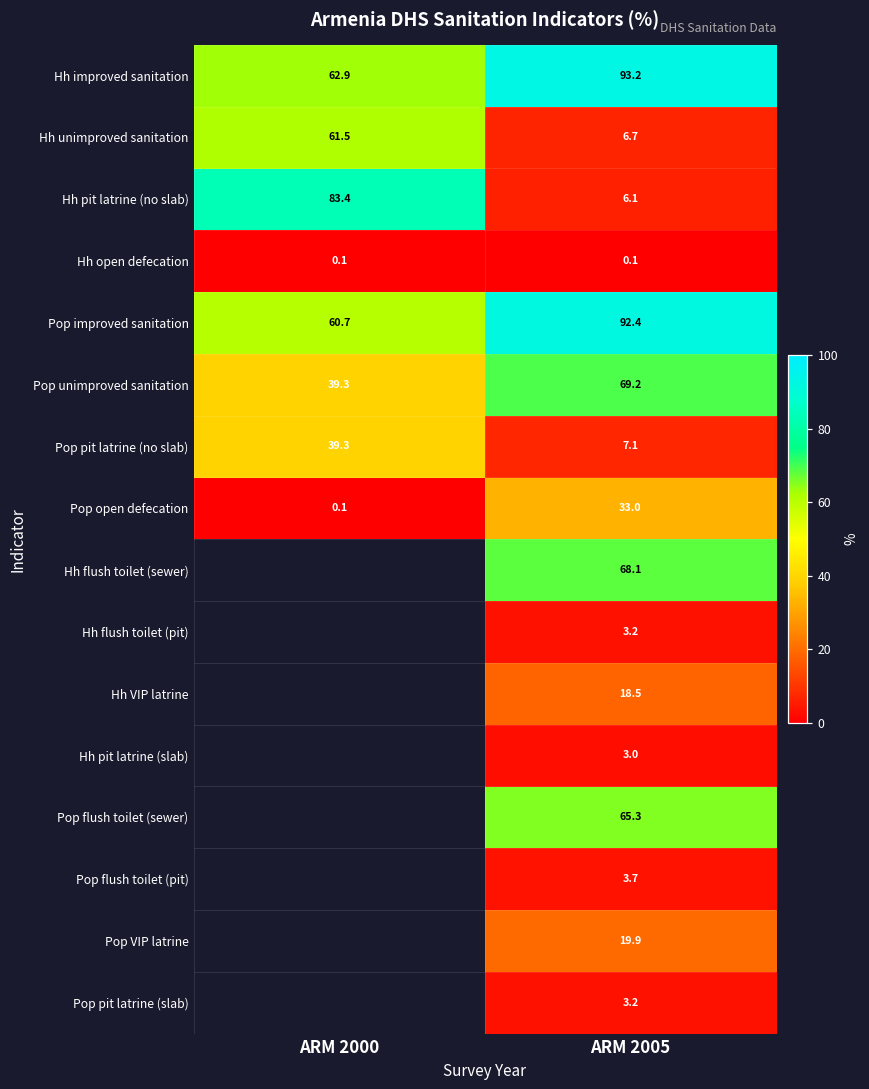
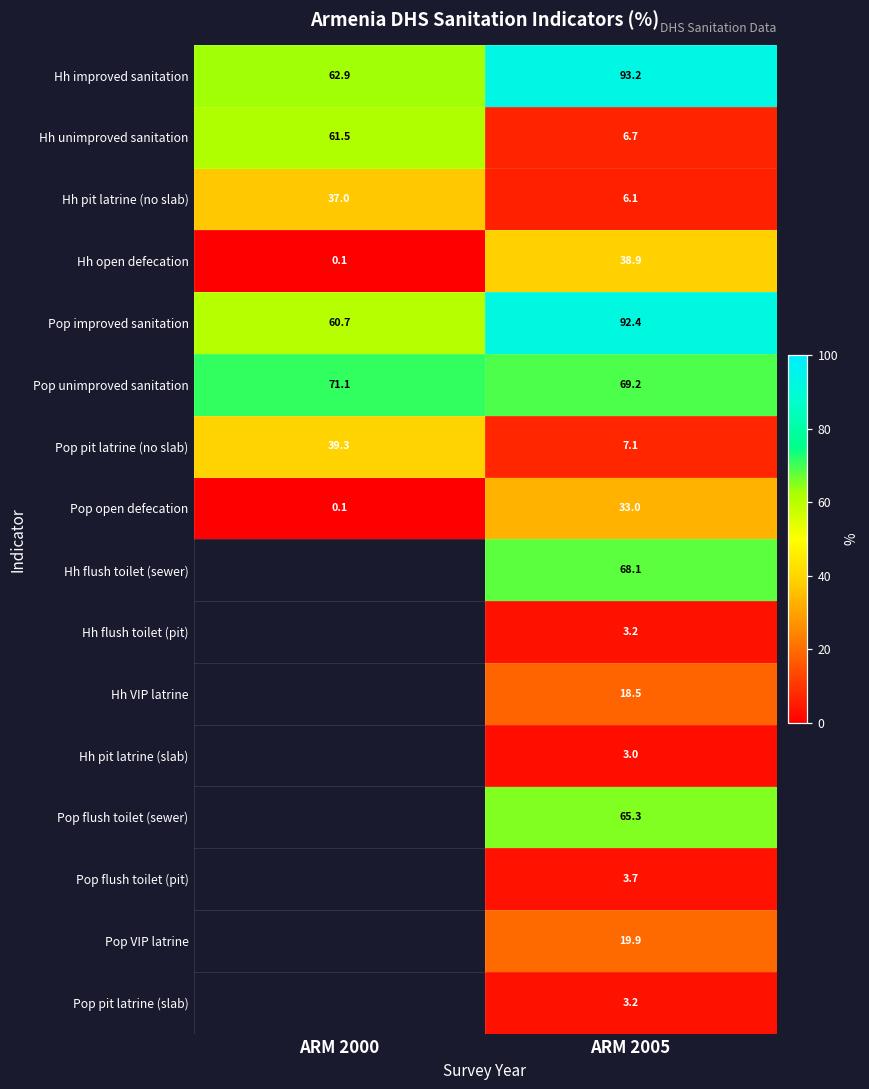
Hh pit latrine (no slab), ARM 2000: 83.4 -> 37.0
Hh open defecation, ARM 2005: 0.1 -> 38.9
Pop unimproved sanitation, ARM 2000: 39.3 -> 71.1
